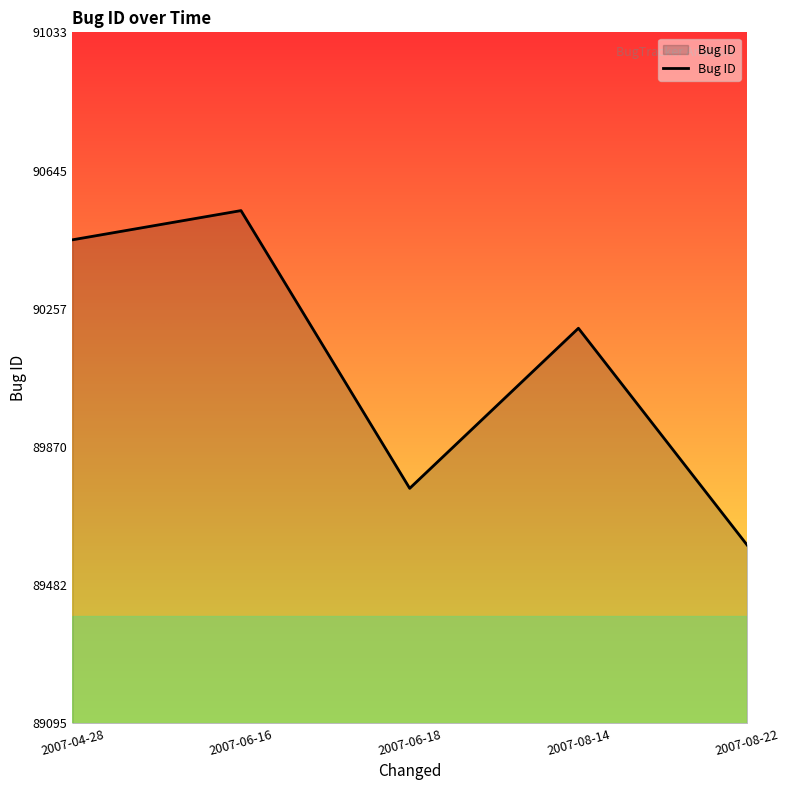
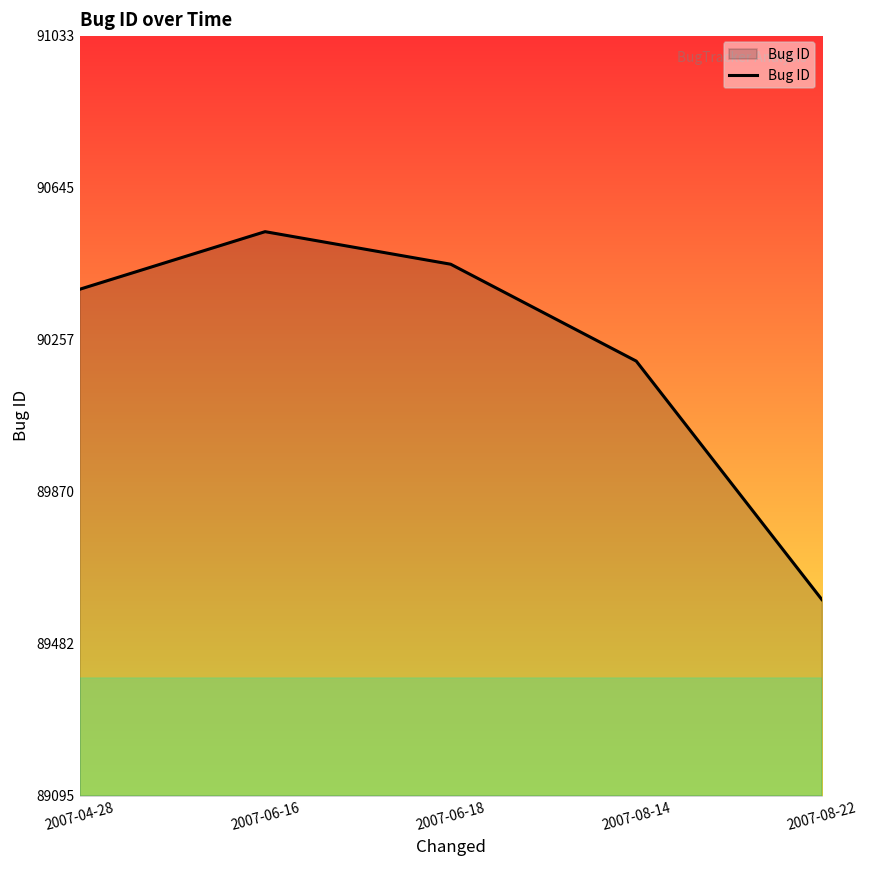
2007-04-28: 90450 -> 90390
2007-06-18: 89750 -> 90450
